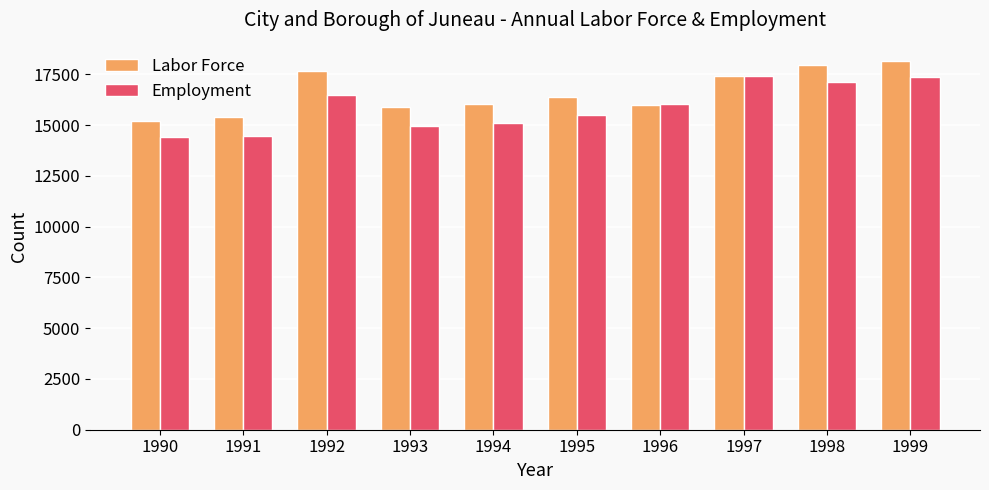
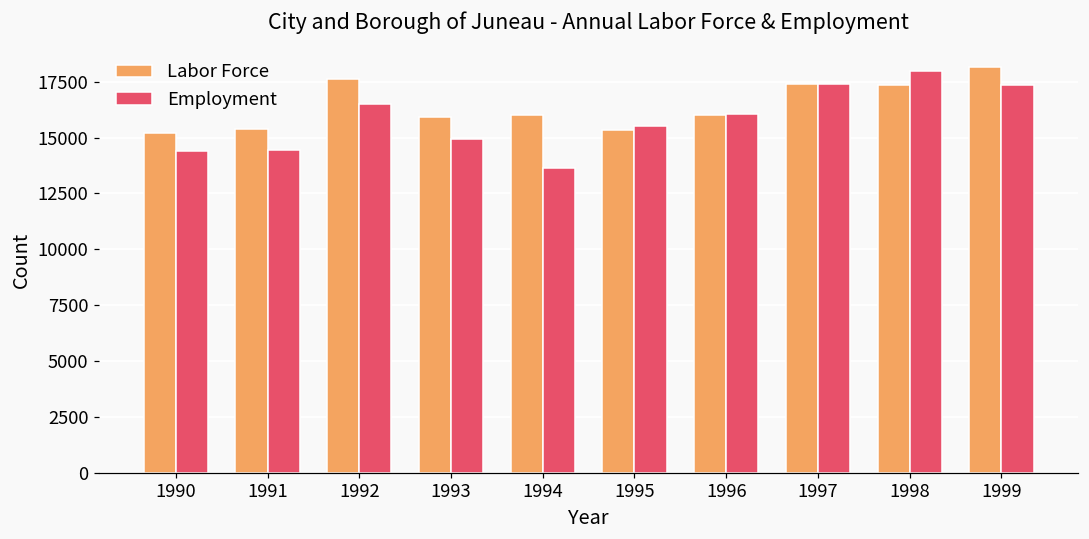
Employment, 1994: 15100 -> 13600
Labor Force, 1995: 16400 -> 15300
Labor Force, 1998: 17900 -> 17400
Employment, 1998: 17100 -> 18000
